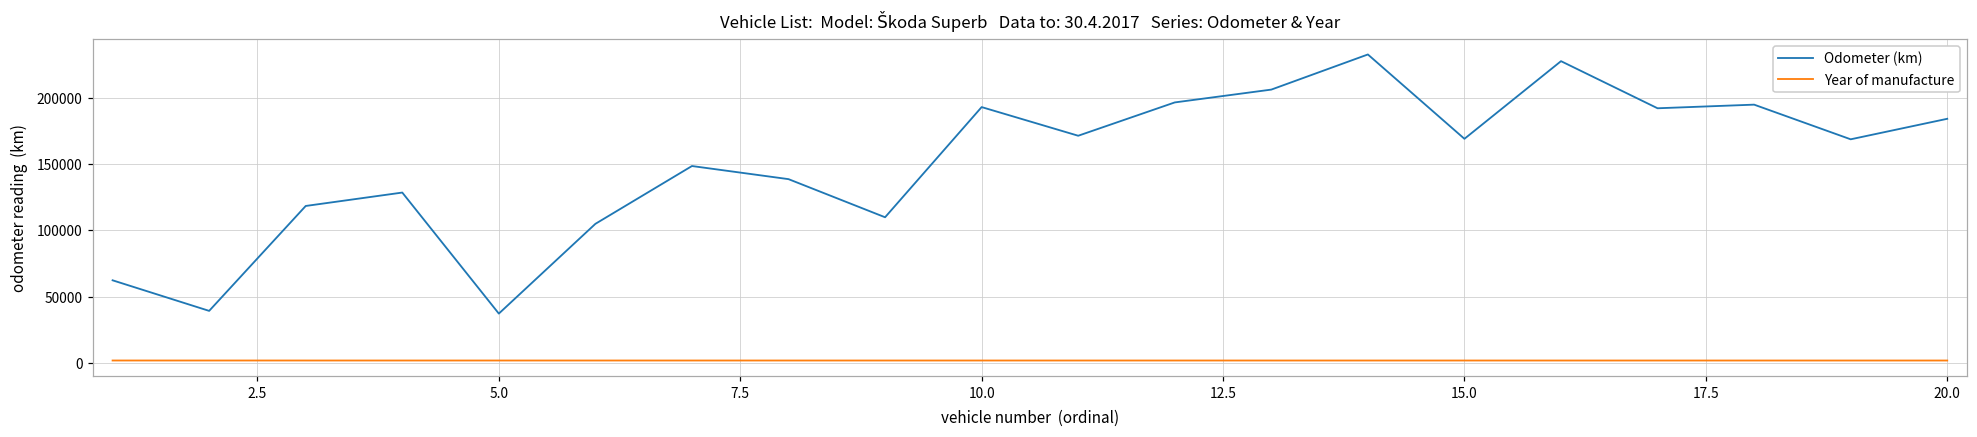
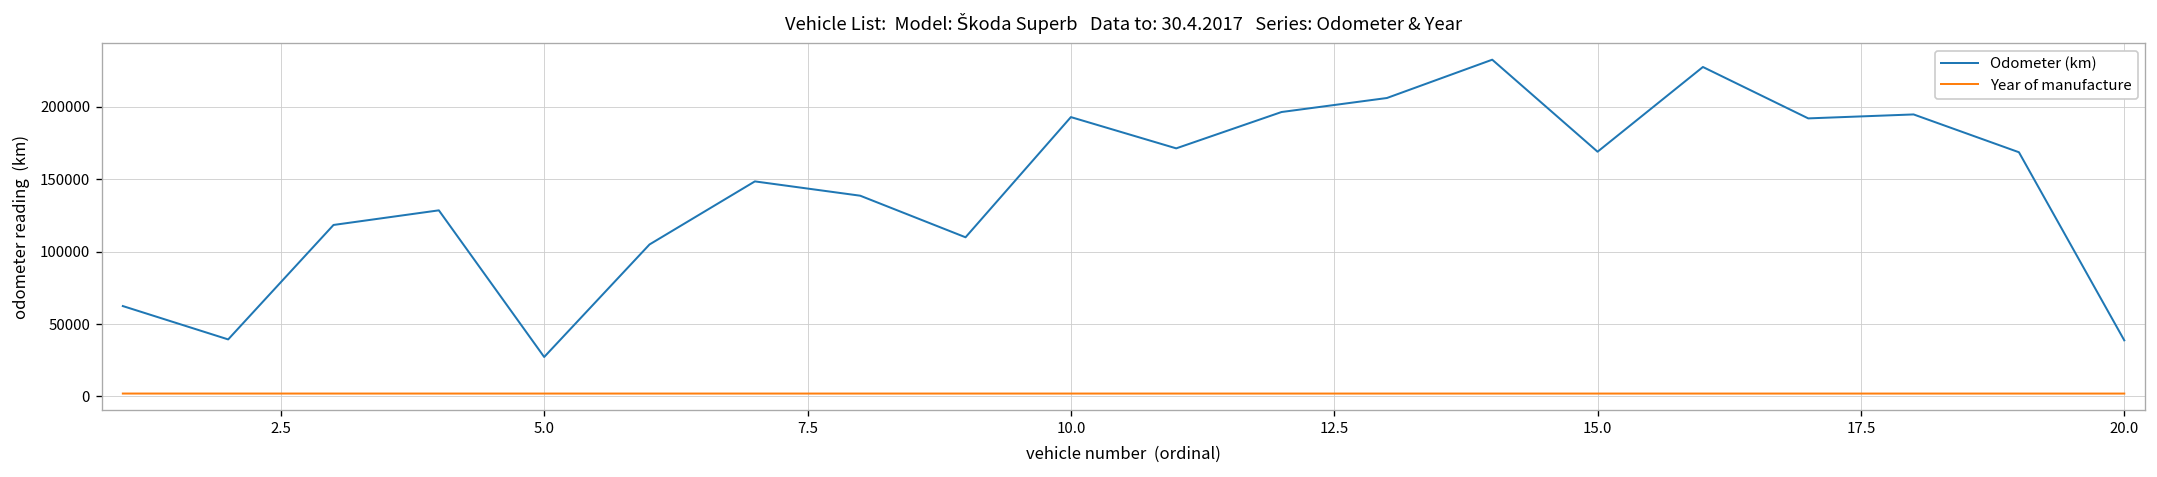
Odometer (km), 5.0: 37000 -> 27000
Odometer (km), 20.0: 184000 -> 39000
